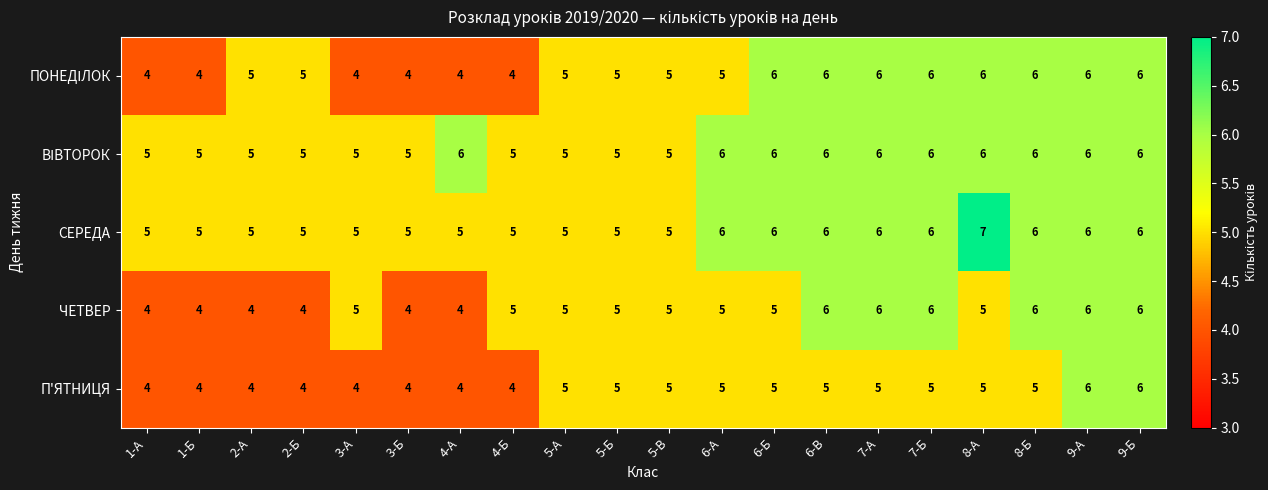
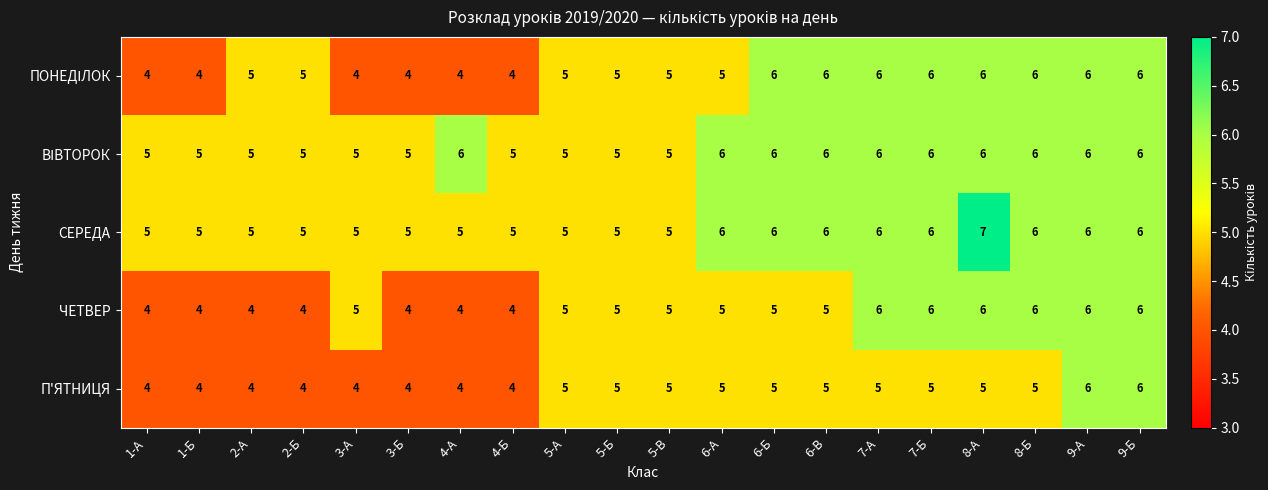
ЧЕТВЕР, 4-Б: 5 -> 4
ЧЕТВЕР, 6-В: 6 -> 5
ЧЕТВЕР, 8-А: 5 -> 6
